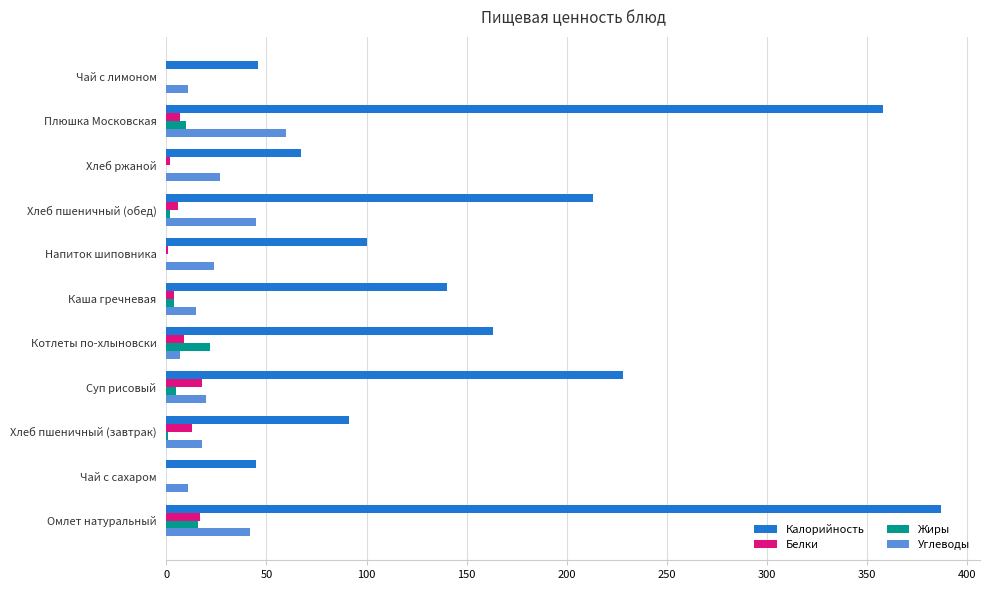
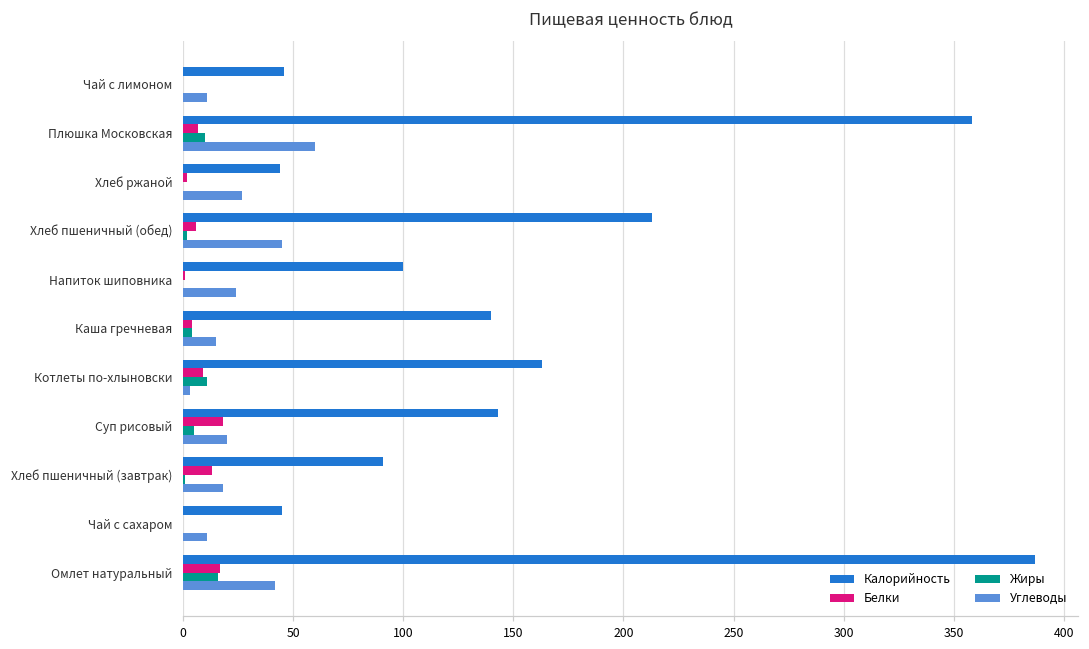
Калорийность, Хлеб ржаной: 67 -> 44
Жиры, Котлеты по-хлыновски: 22 -> 11
Углеводы, Котлеты по-хлыновски: 7 -> 3
Калорийность, Суп рисовый: 228 -> 143
